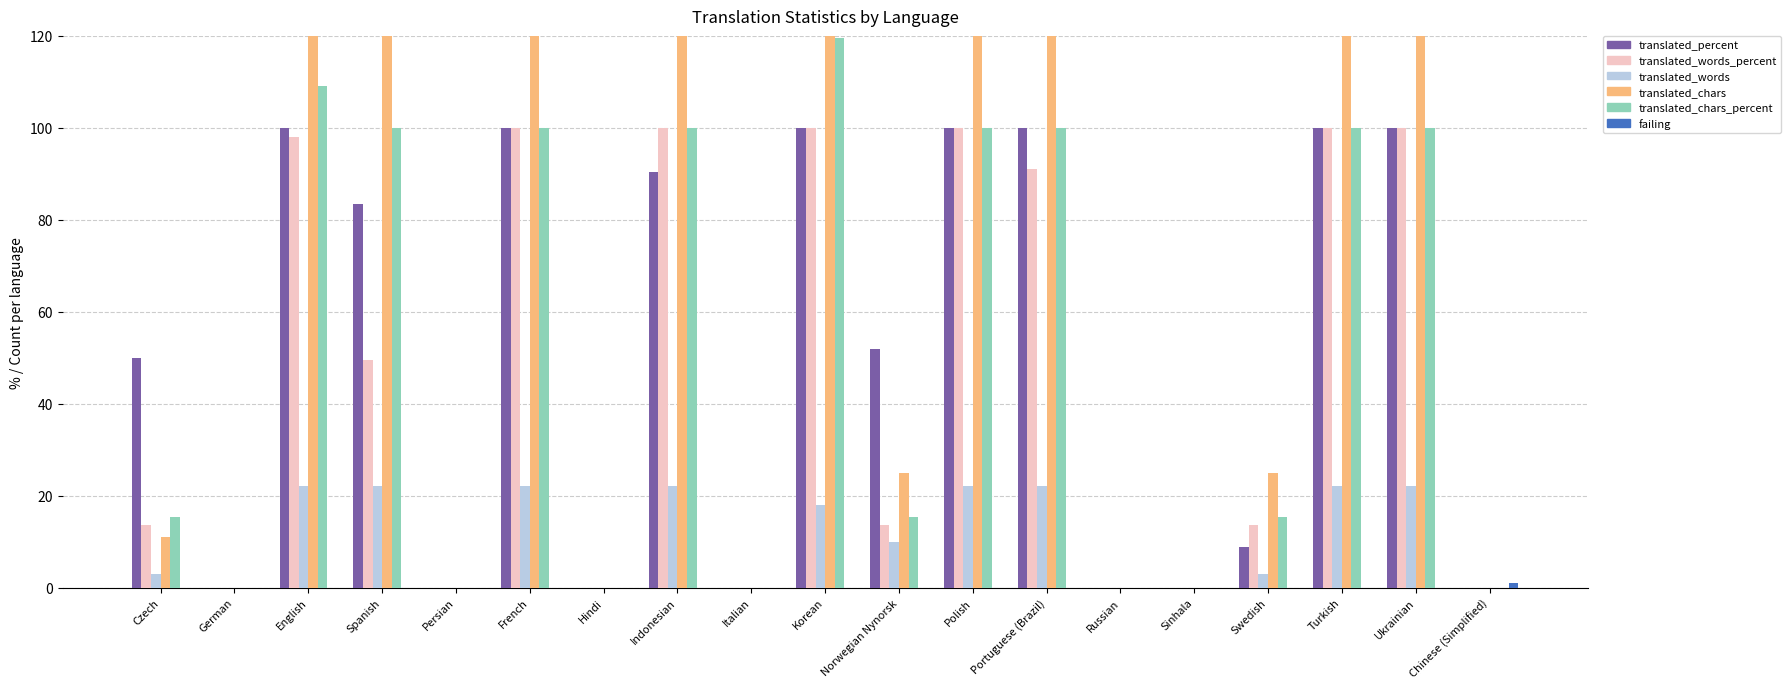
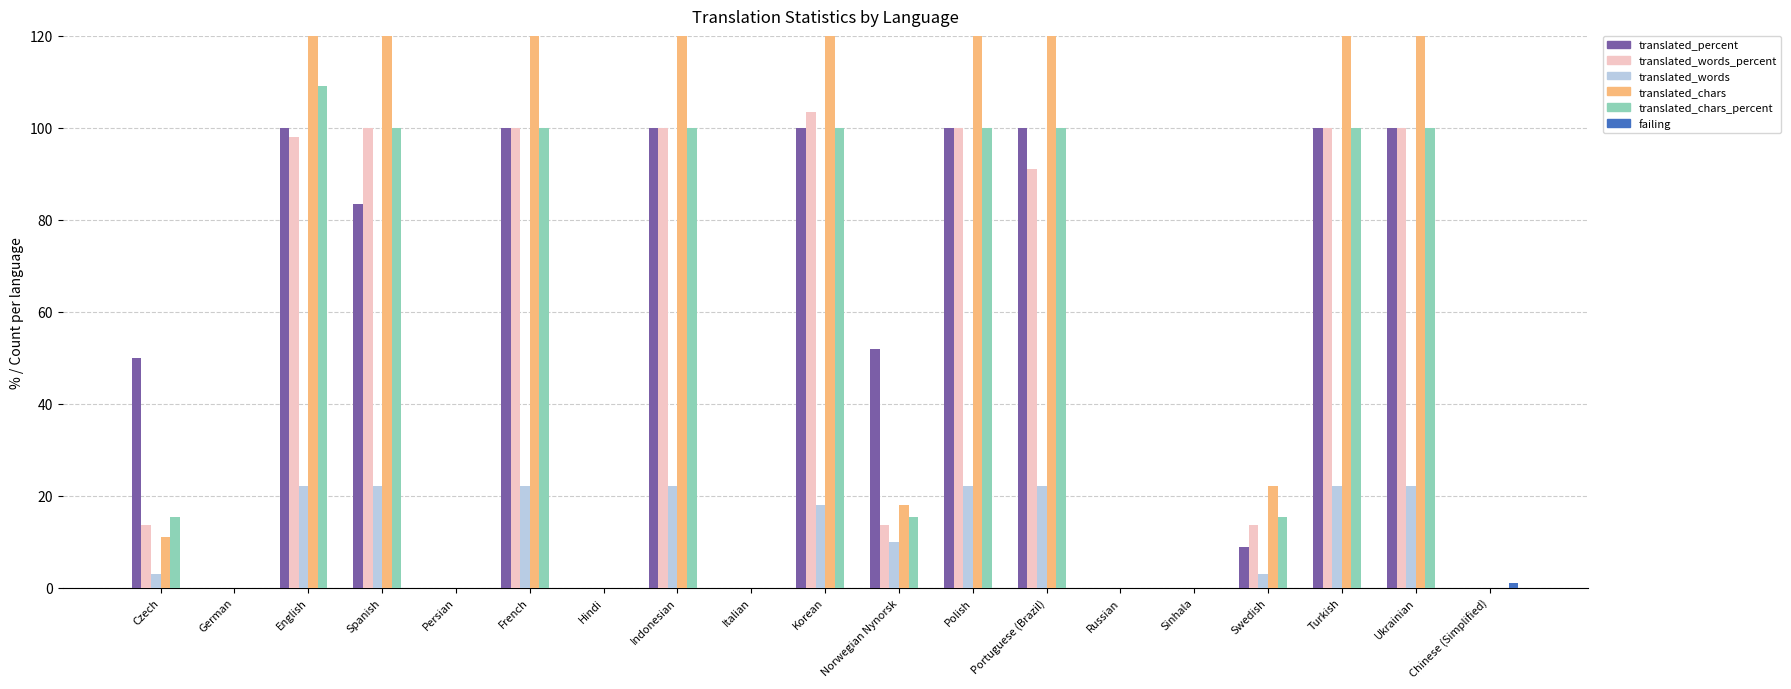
translated_words_percent, Spanish: 49 -> 100
translated_percent, Indonesian: 91 -> 100
translated_words_percent, Korean: 100 -> 104
translated_chars_percent, Korean: 120 -> 100
translated_chars, Norwegian Nynorsk: 25 -> 18
translated_chars, Swedish: 25 -> 22
